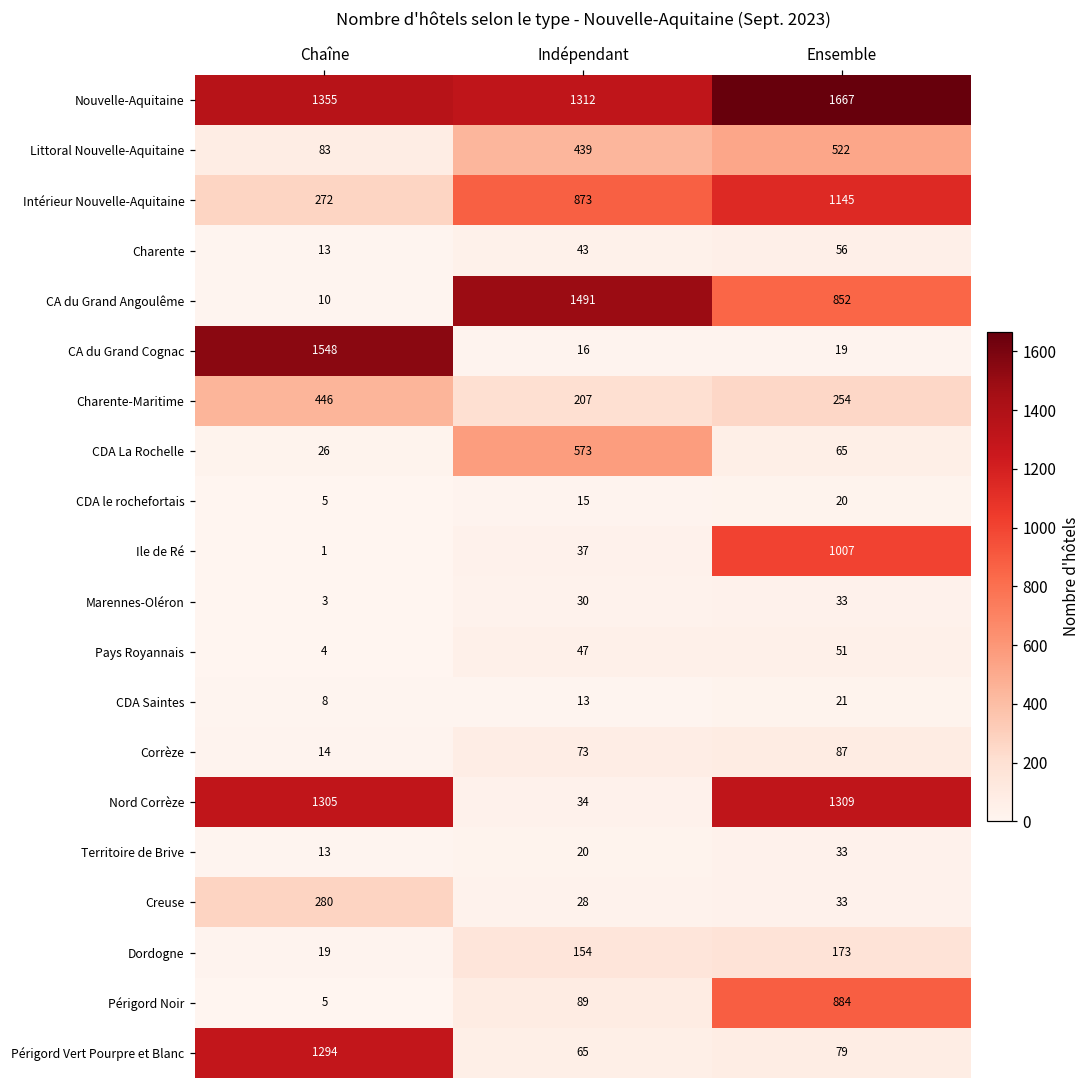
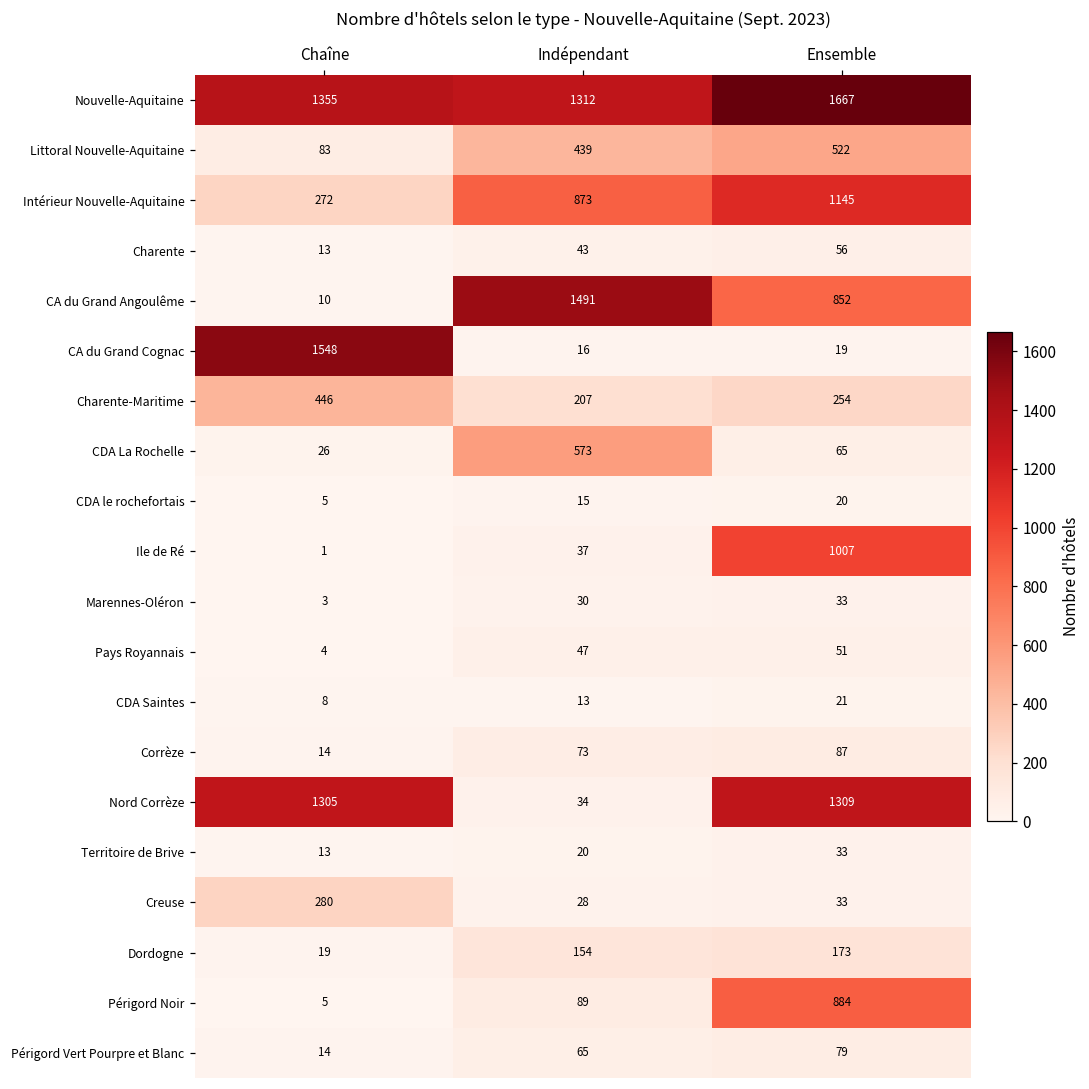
Périgord Vert Pourpre et Blanc, Chaîne: 1294 -> 14
